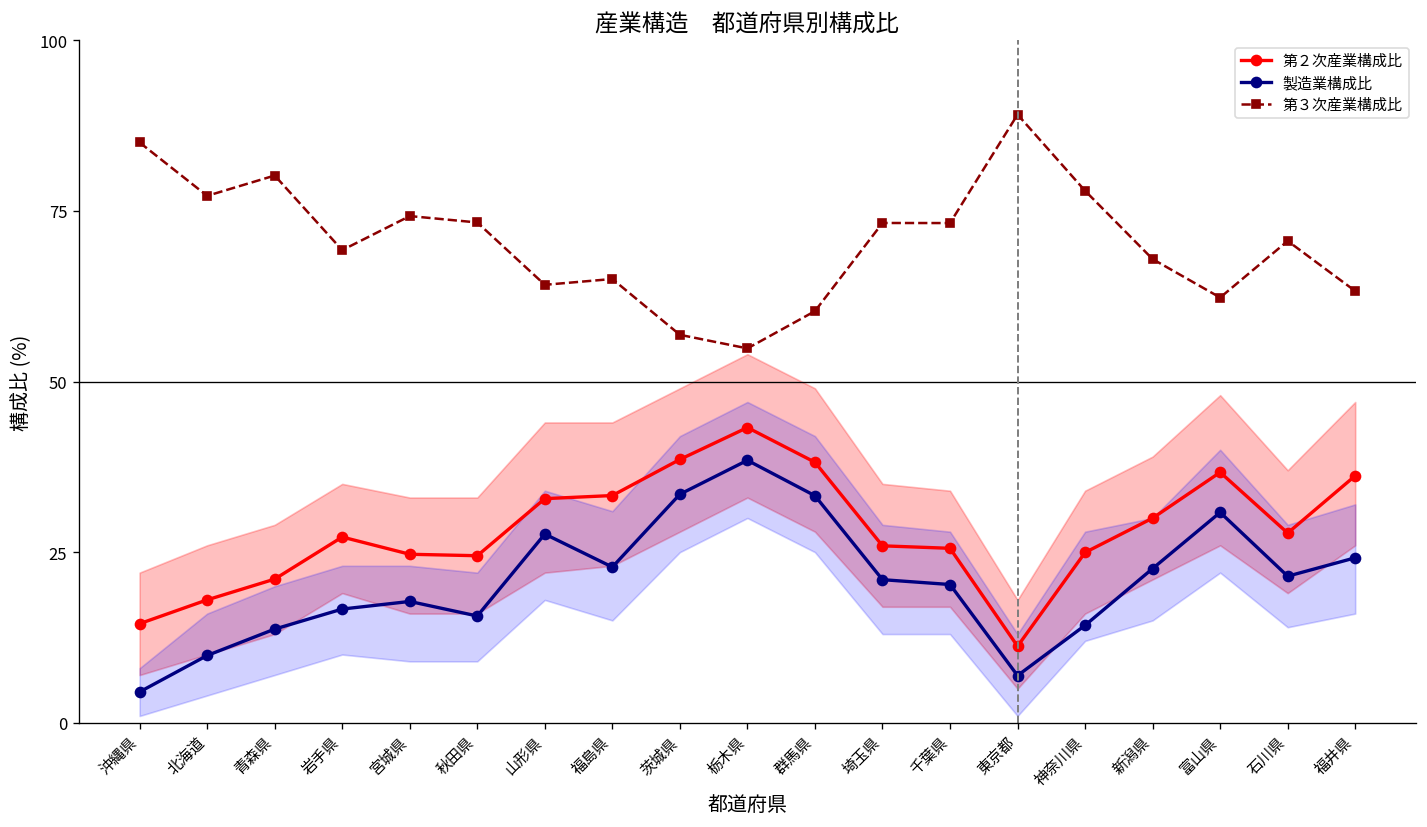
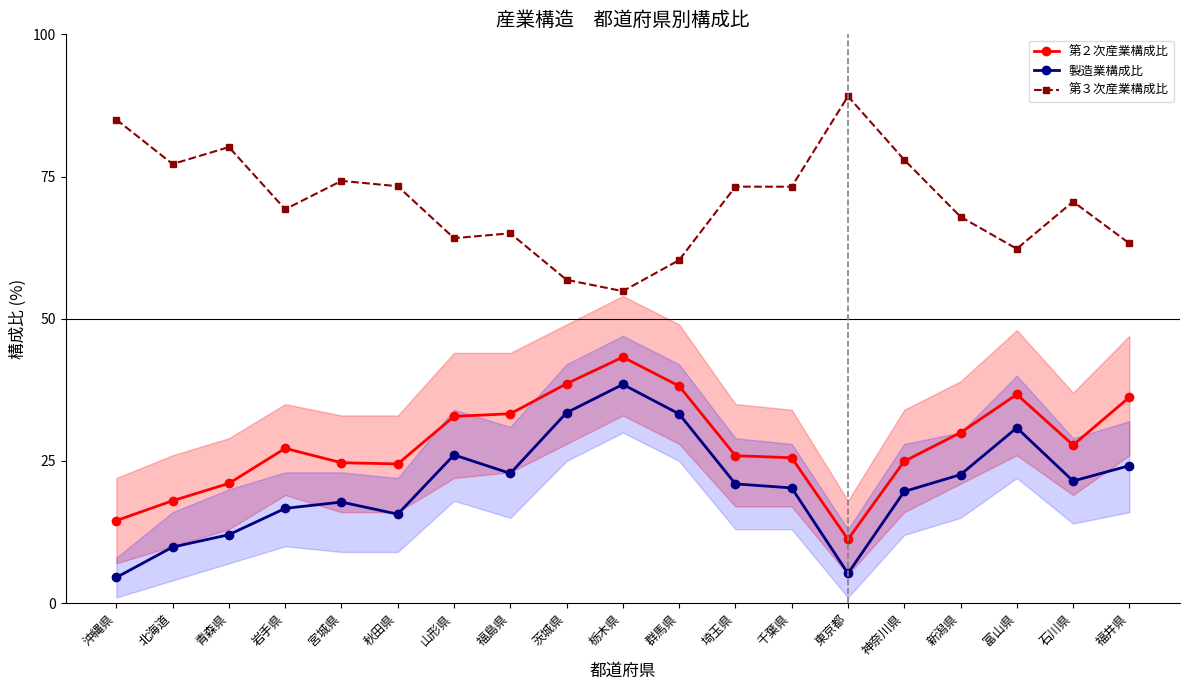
製造業構成比, 青森県: 14 -> 12
製造業構成比, 山形県: 28 -> 26
製造業構成比, 東京都: 7 -> 5
製造業構成比, 神奈川県: 14 -> 20
